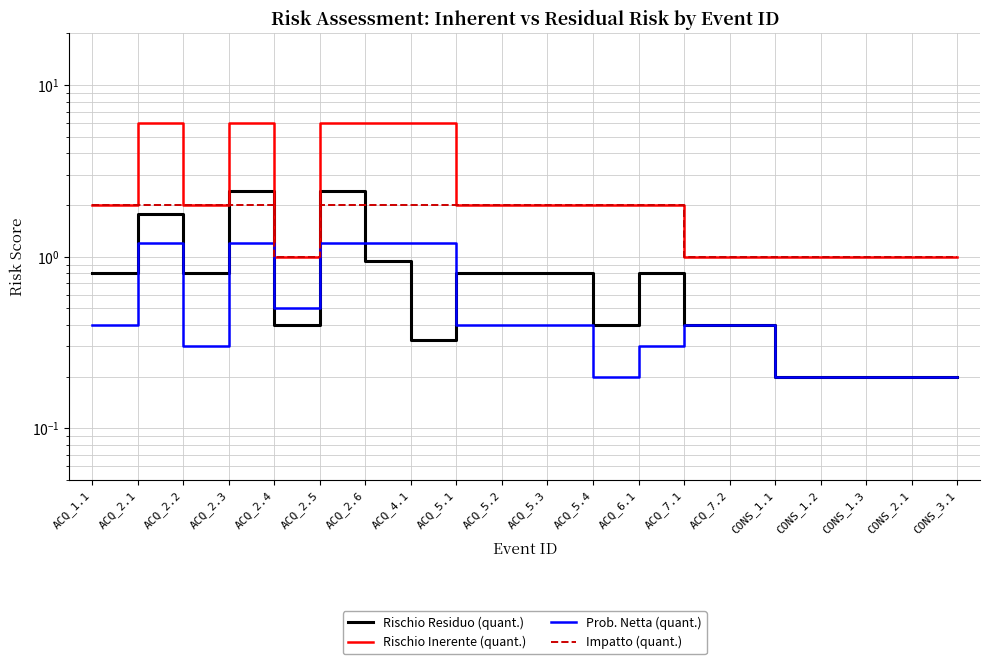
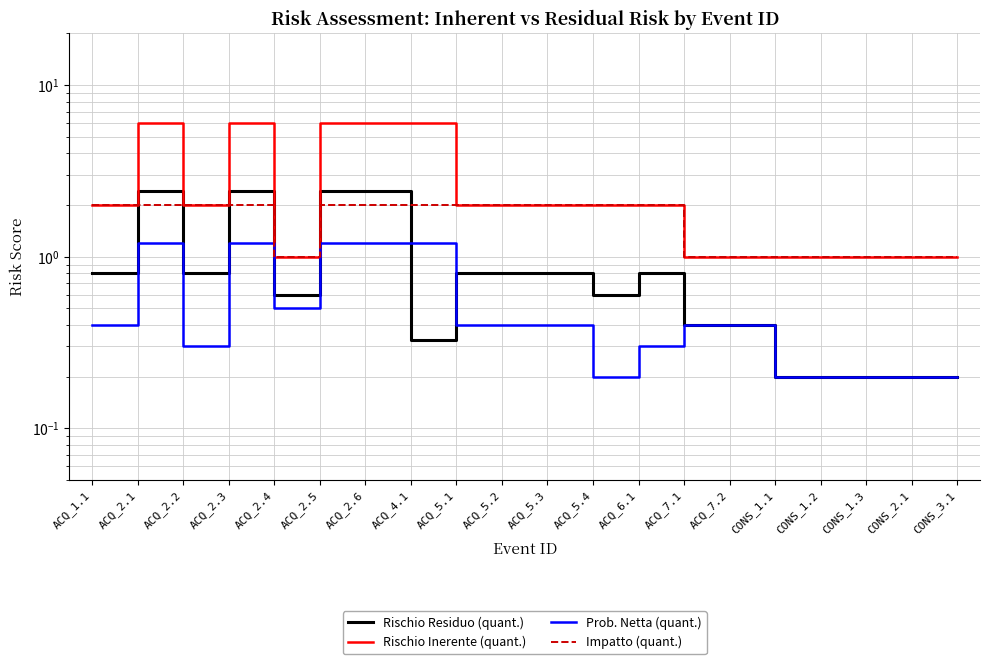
Rischio Residuo (quant.), ACQ_2.1: 1.8 -> 2.4
Rischio Residuo (quant.), ACQ_2.4: 0.4 -> 0.6
Rischio Residuo (quant.), ACQ_2.6: 0.9 -> 2.4
Rischio Residuo (quant.), ACQ_5.4: 0.4 -> 0.6
